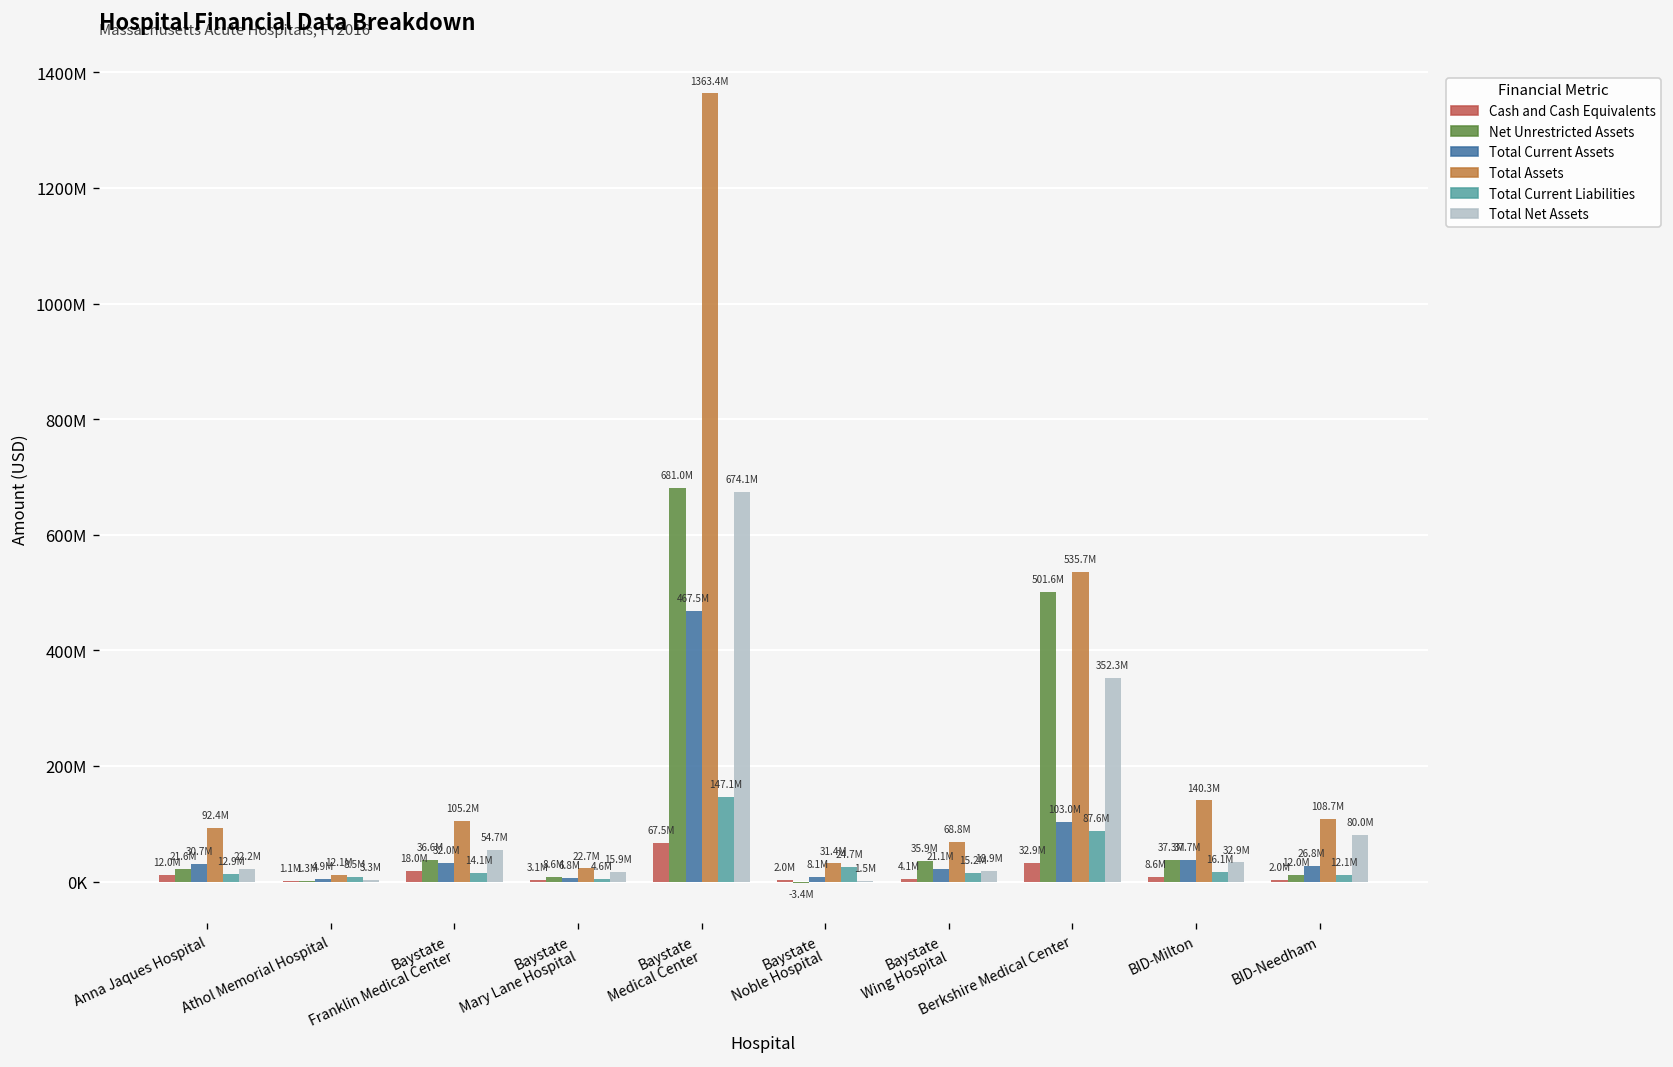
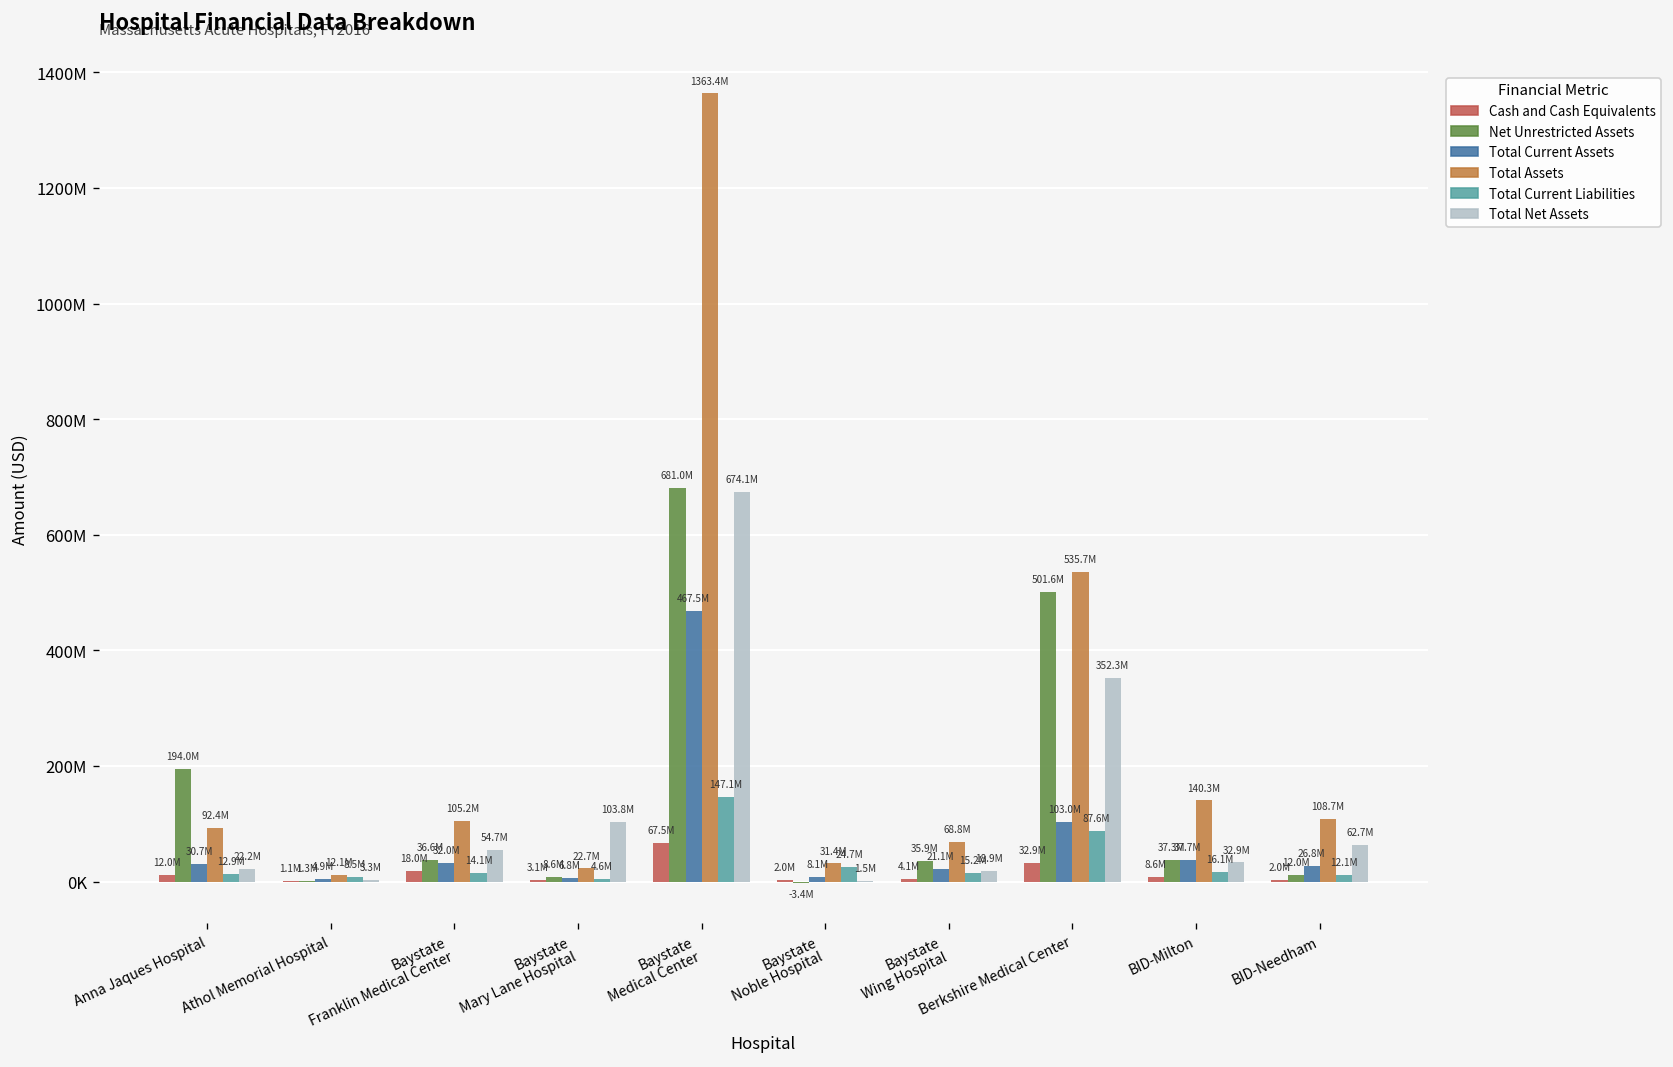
Net Unrestricted Assets, Anna Jaques Hospital: 21.6M -> 194.0M
Total Net Assets, Baystate Mary Lane Hospital: 15.9M -> 103.8M
Total Net Assets, BID-Needham: 80.0M -> 62.7M
